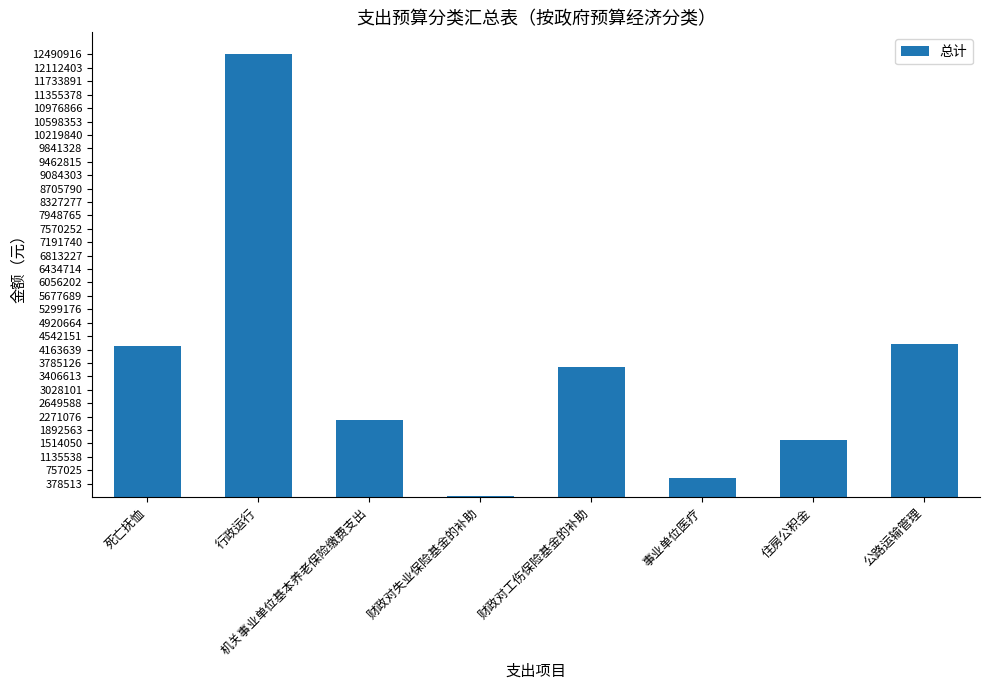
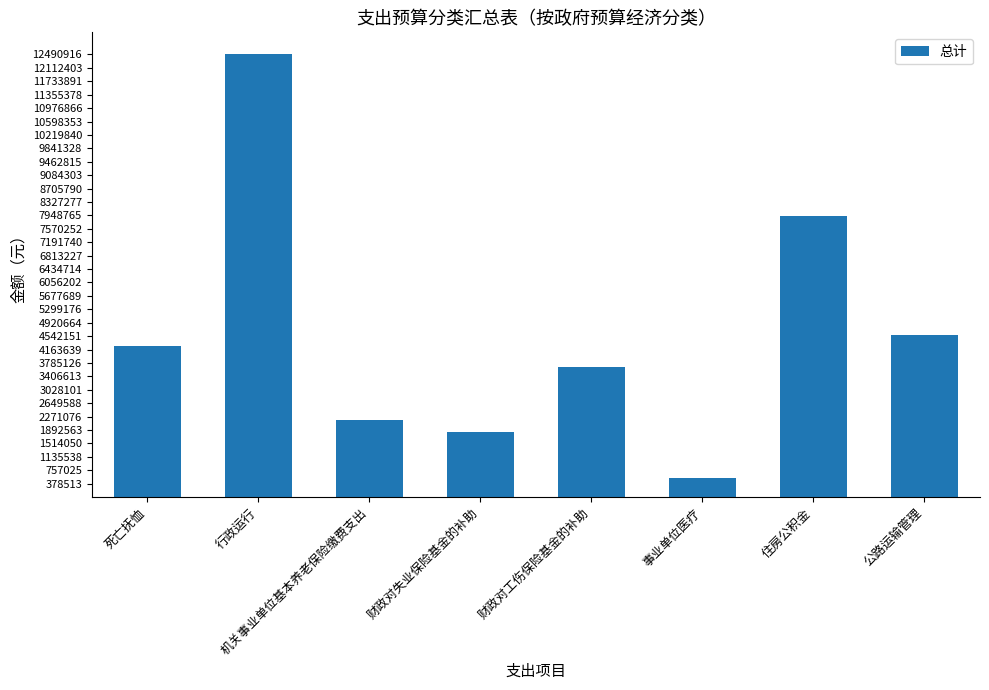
财政对失业保险基金的补助: 0 -> 1800000
住房公积金: 1600000 -> 7900000
公路运输管理: 4300000 -> 4600000
